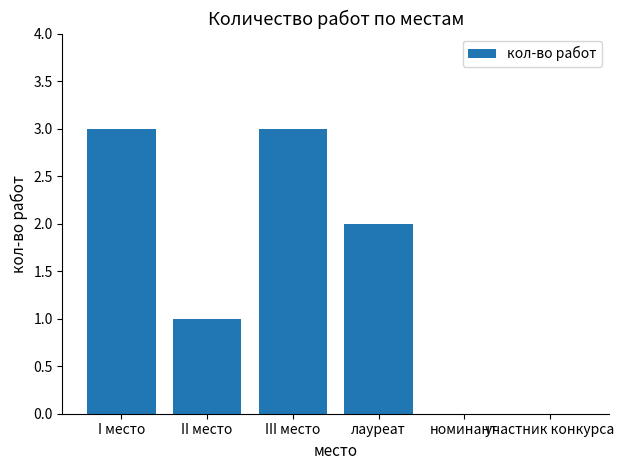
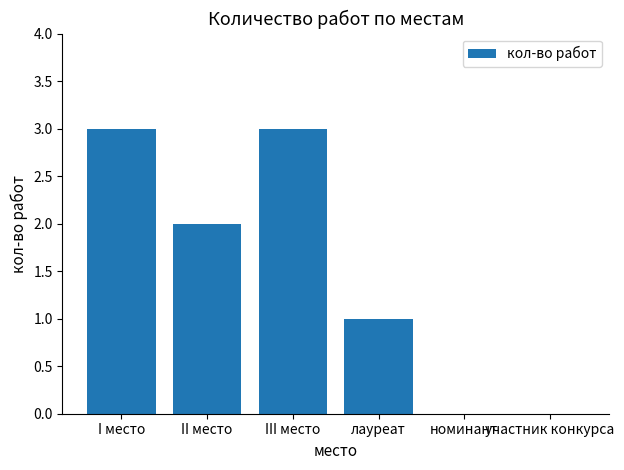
II место: 1 -> 2
лауреат: 2 -> 1
